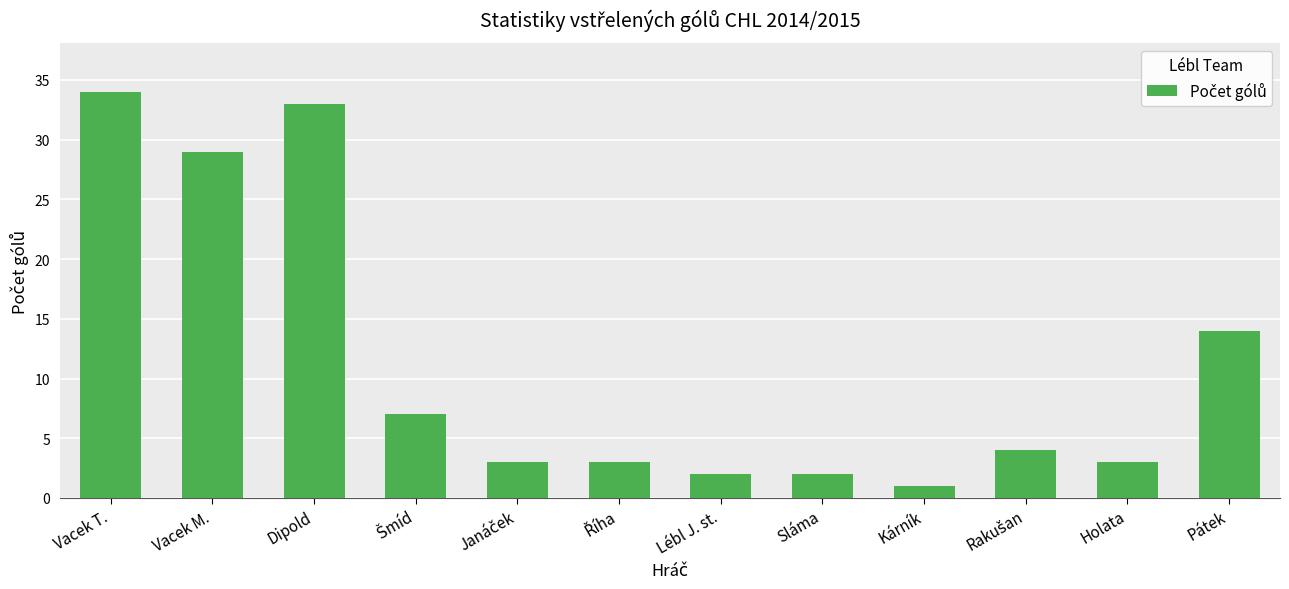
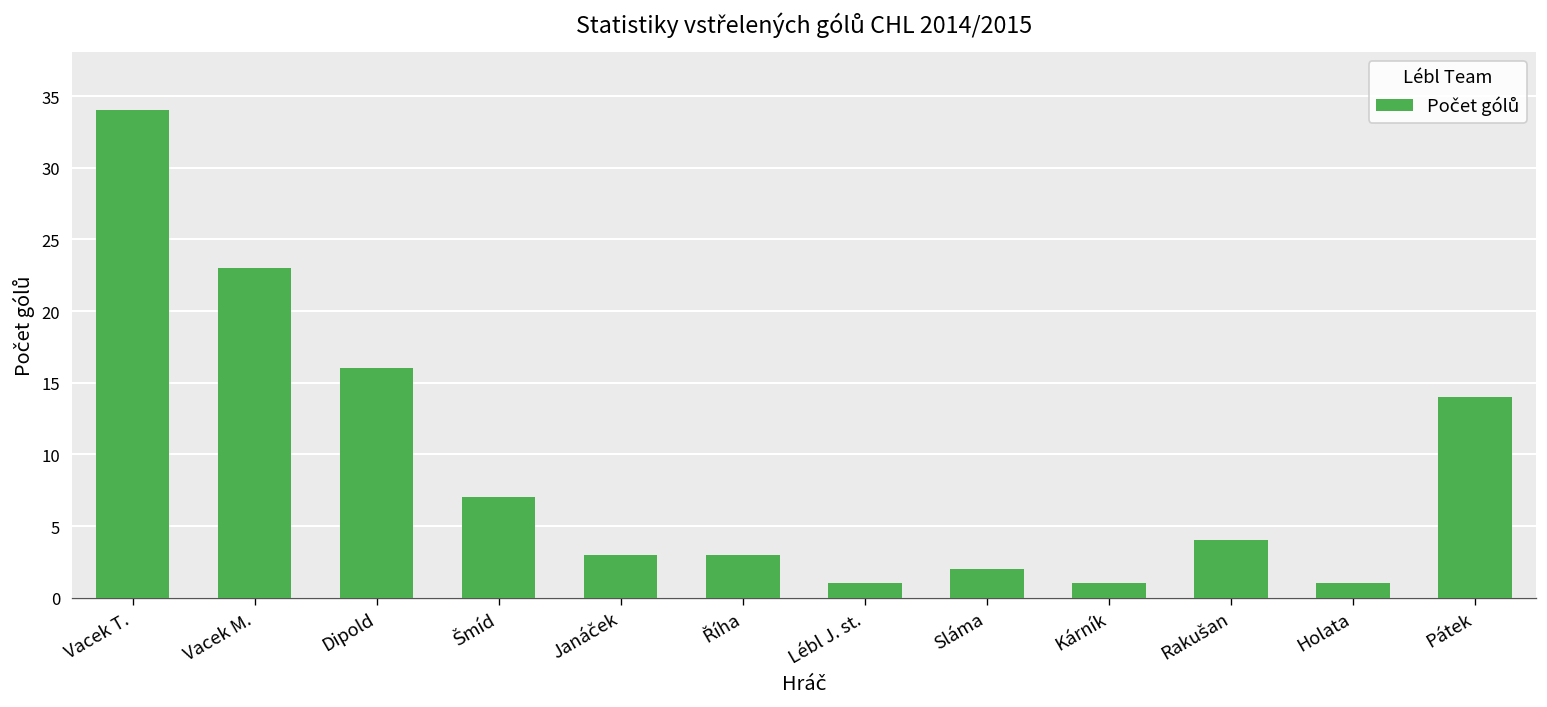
Vacek M.: 29 -> 23
Dipold: 33 -> 16
Lébl J. st.: 2 -> 1
Holata: 3 -> 1
